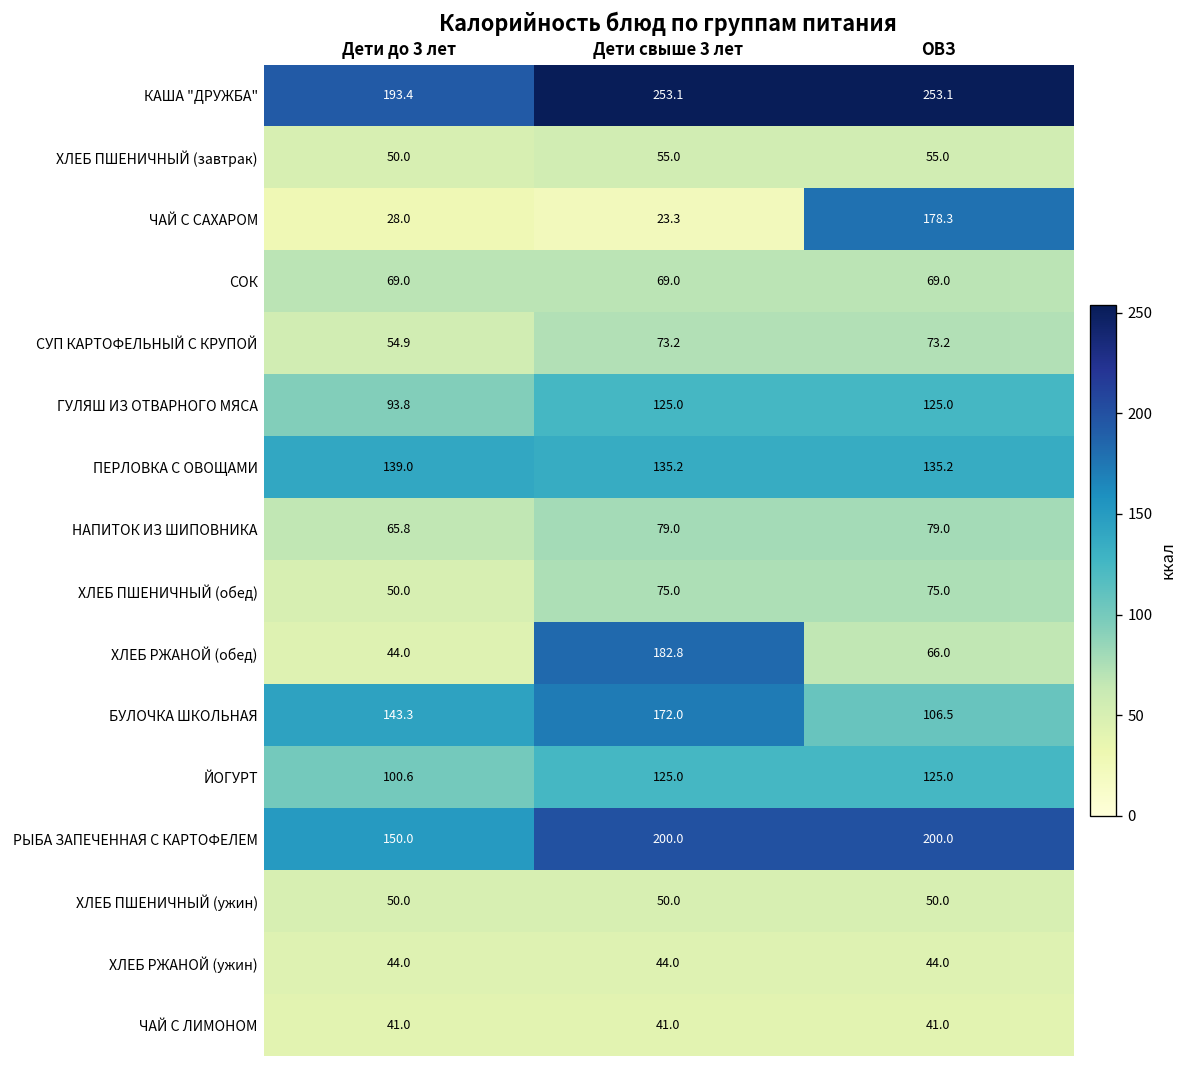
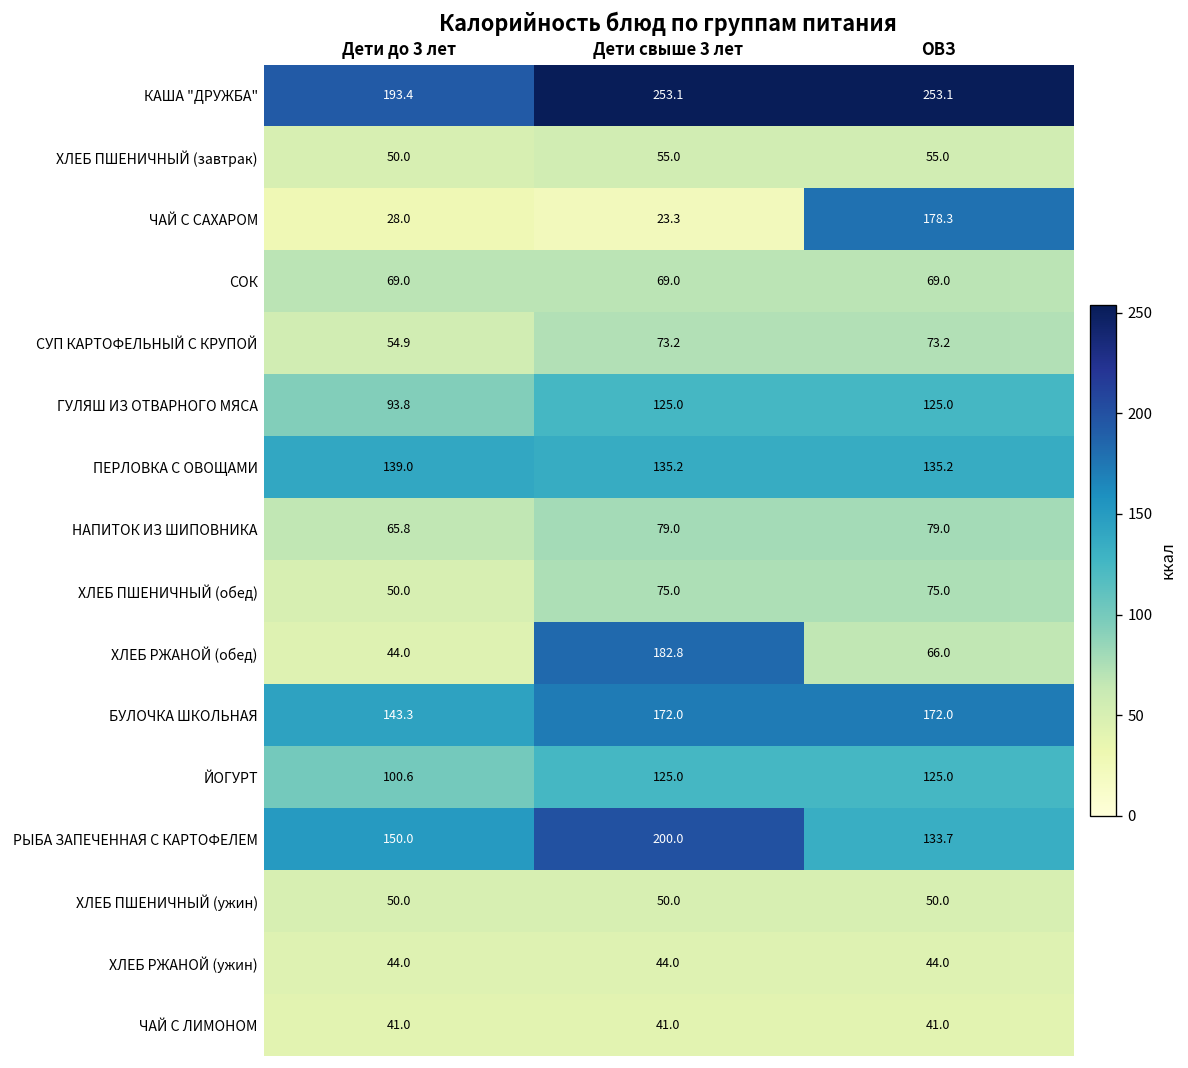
БУЛОЧКА ШКОЛЬНАЯ, ОВЗ: 106.5 -> 172.0
РЫБА ЗАПЕЧЕННАЯ С КАРТОФЕЛЕМ, ОВЗ: 200.0 -> 133.7
